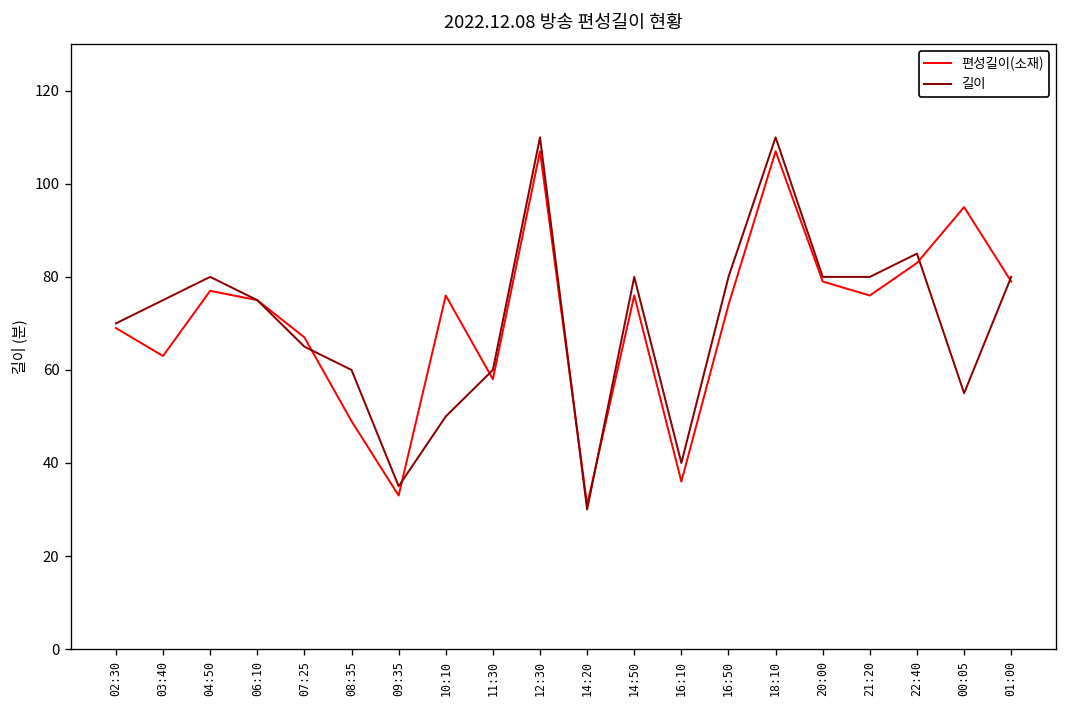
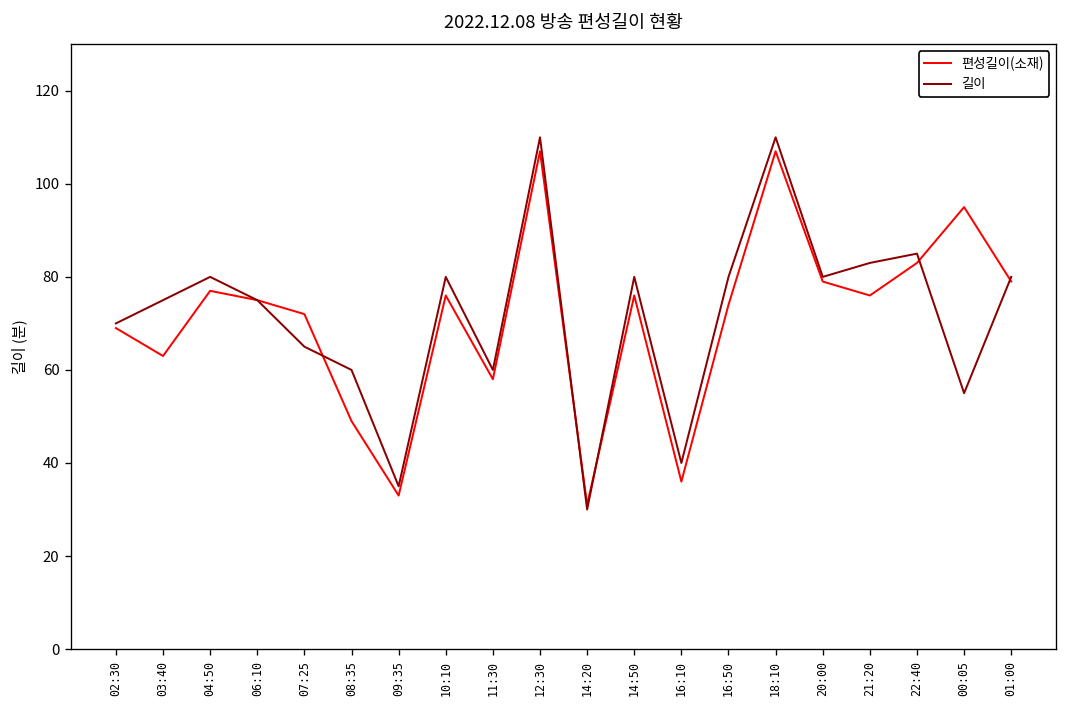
편성길이(소재), 07:25: 67 -> 72
길이, 10:10: 50 -> 80
길이, 21:20: 80 -> 83
